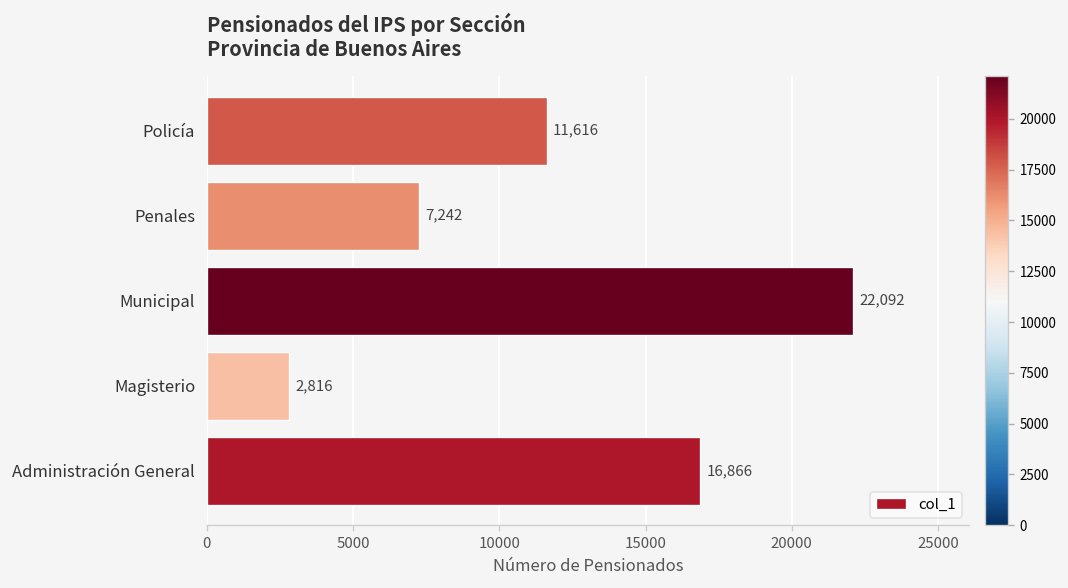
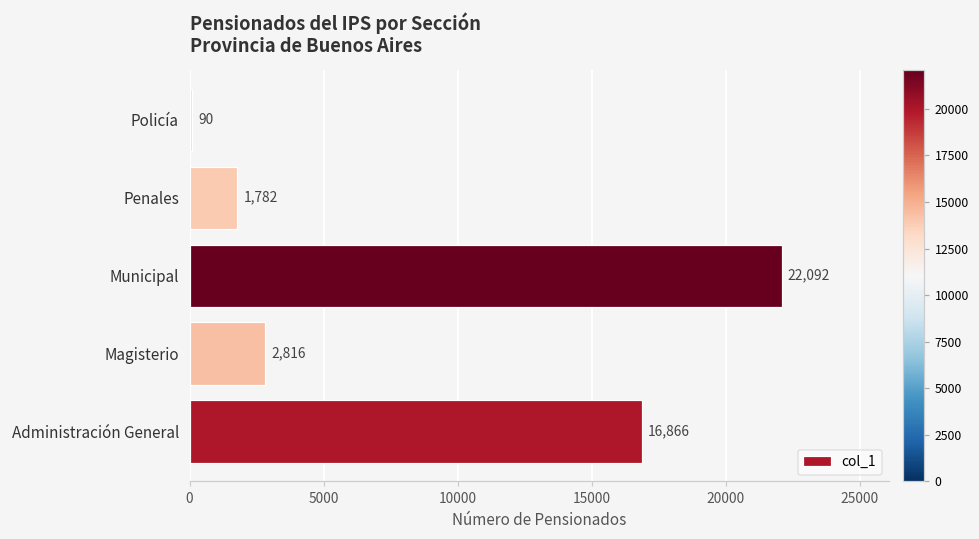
Policía: 11,616 -> 90
Penales: 7,242 -> 1,782
